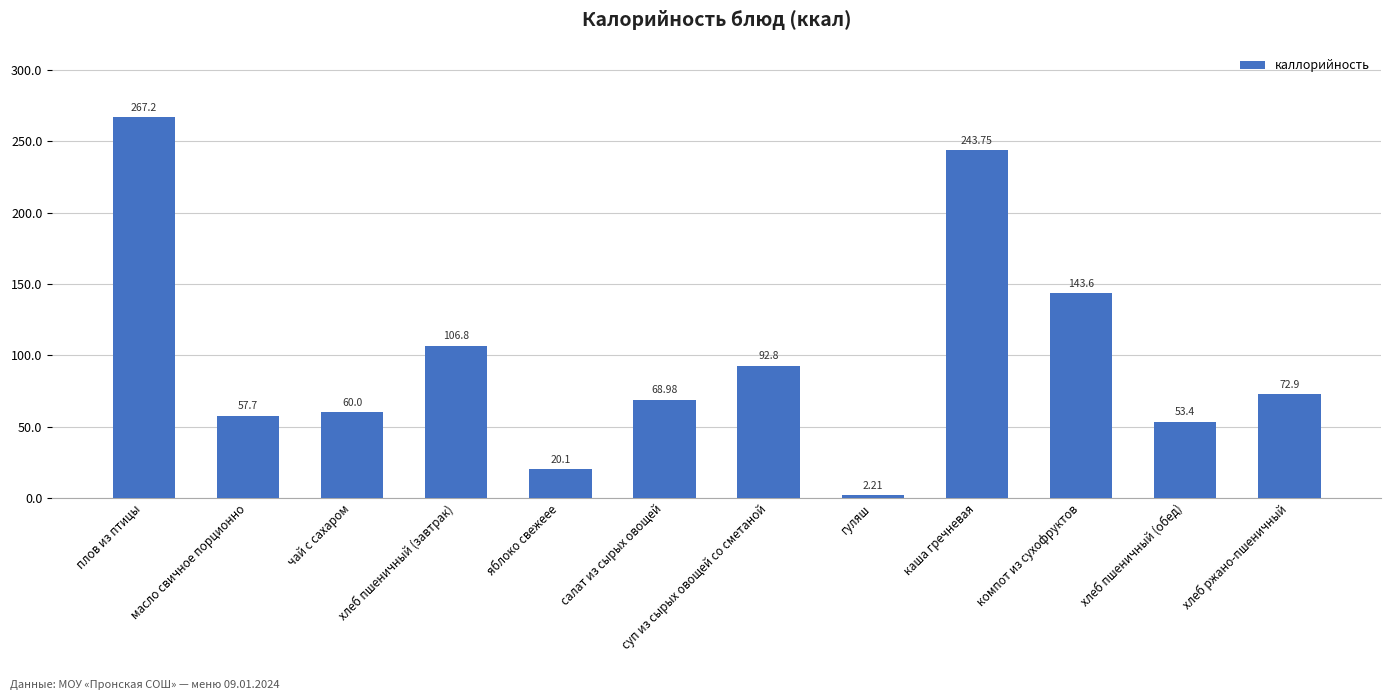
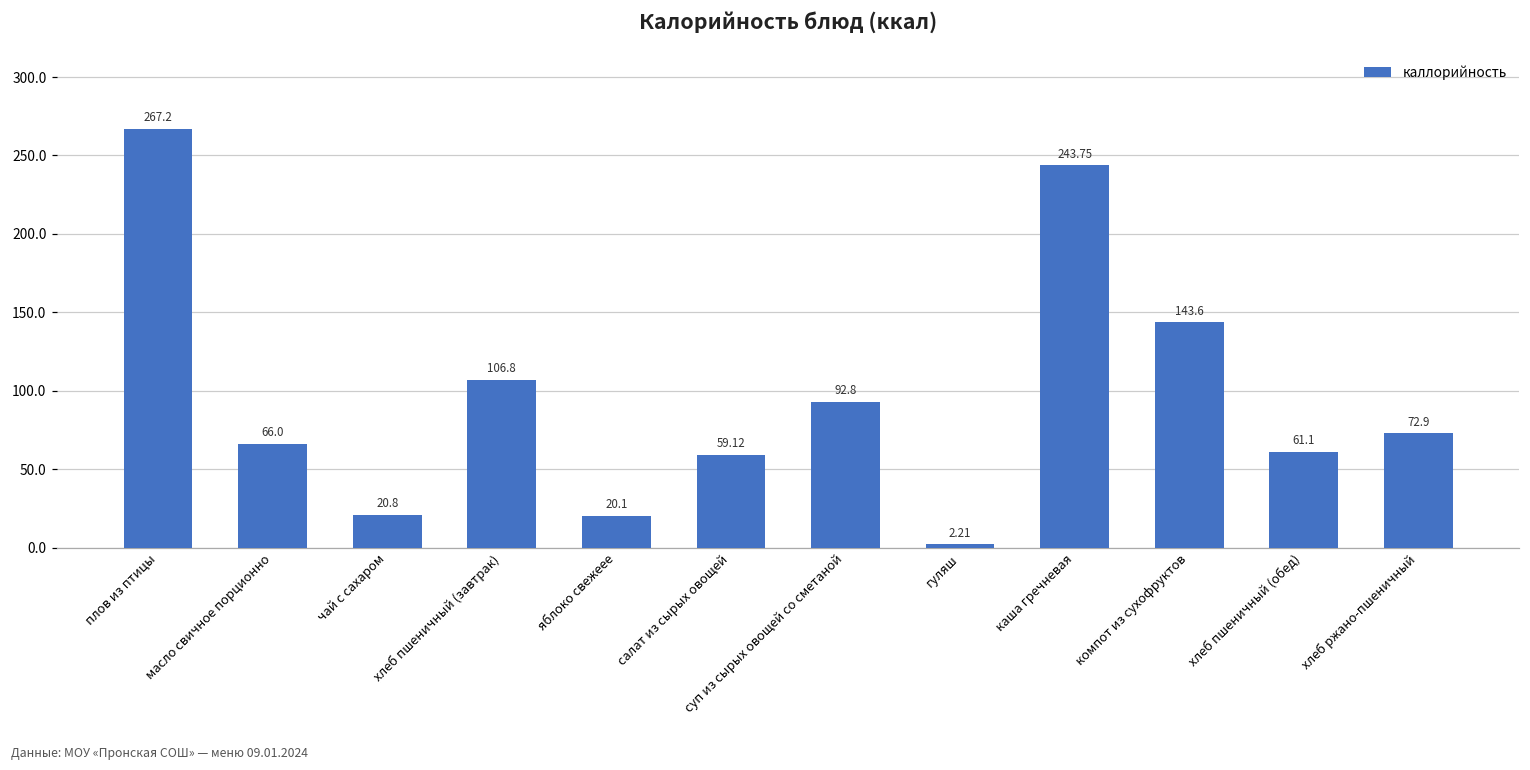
масло свичное порционно: 57.7 -> 66.0
чай с сахаром: 60.0 -> 20.8
салат из сырых овощей: 68.98 -> 59.12
хлеб пшеничный (обед): 53.4 -> 61.1
